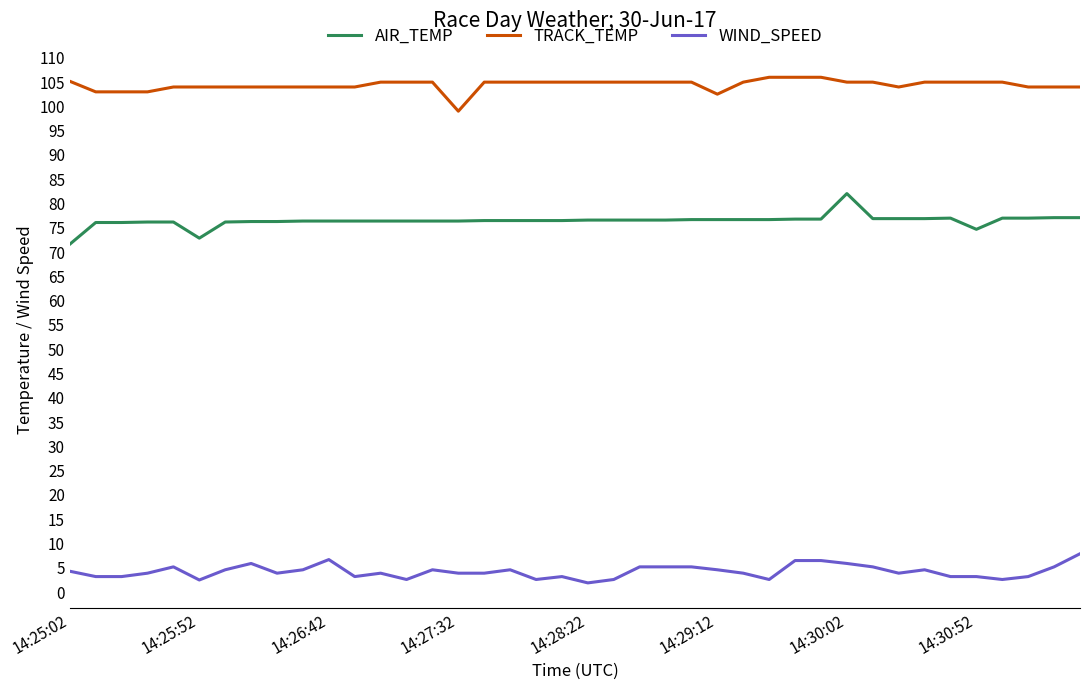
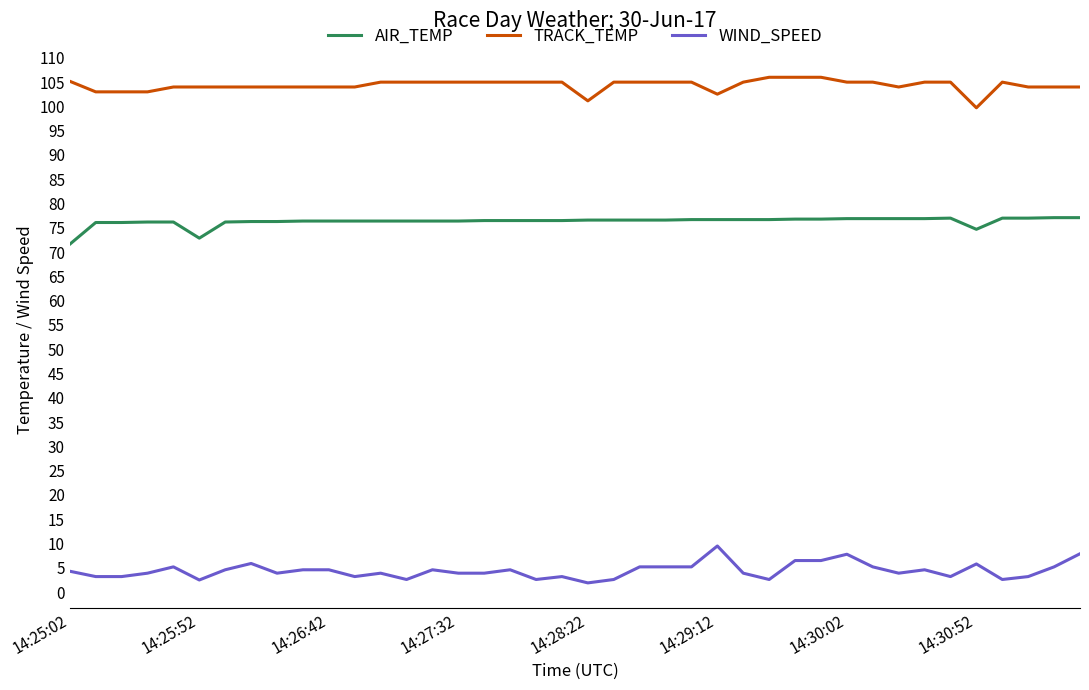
WIND_SPEED, 14:26:42: 7 -> 5
TRACK_TEMP, 14:27:32: 99 -> 105
TRACK_TEMP, 14:28:22: 105 -> 101
WIND_SPEED, 14:29:12: 5 -> 10
AIR_TEMP, 14:30:02: 82 -> 77
WIND_SPEED, 14:30:02: 6 -> 8
TRACK_TEMP, 14:30:52: 105 -> 100
WIND_SPEED, 14:30:52: 3 -> 6
